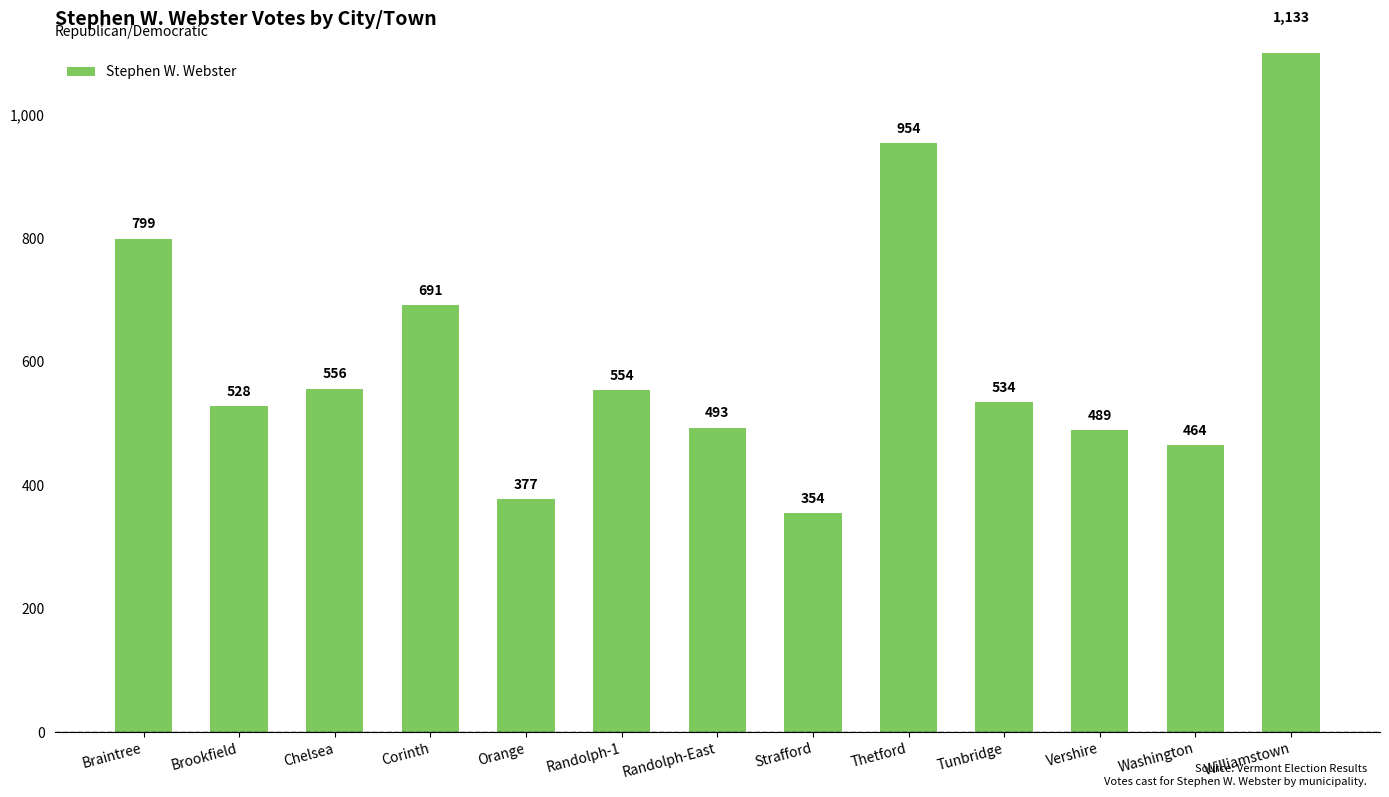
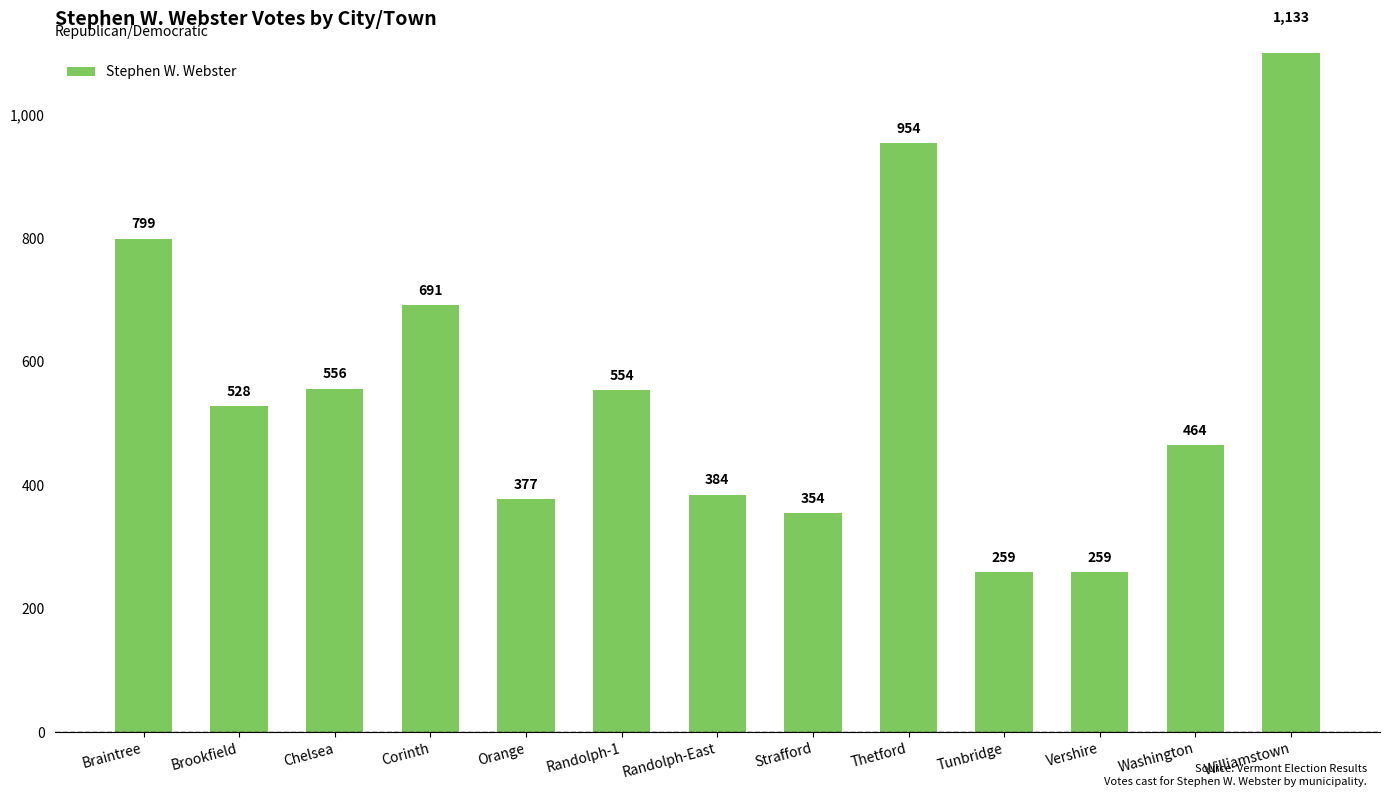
Randolph-East: 493 -> 384
Tunbridge: 534 -> 259
Vershire: 489 -> 259
